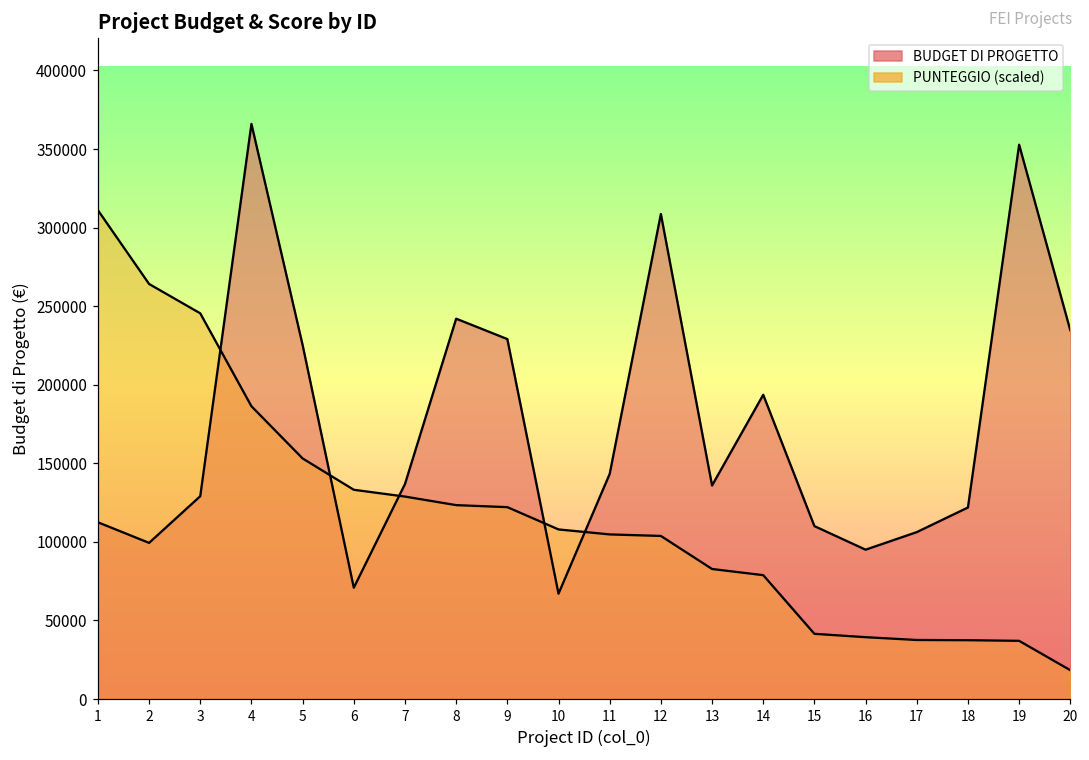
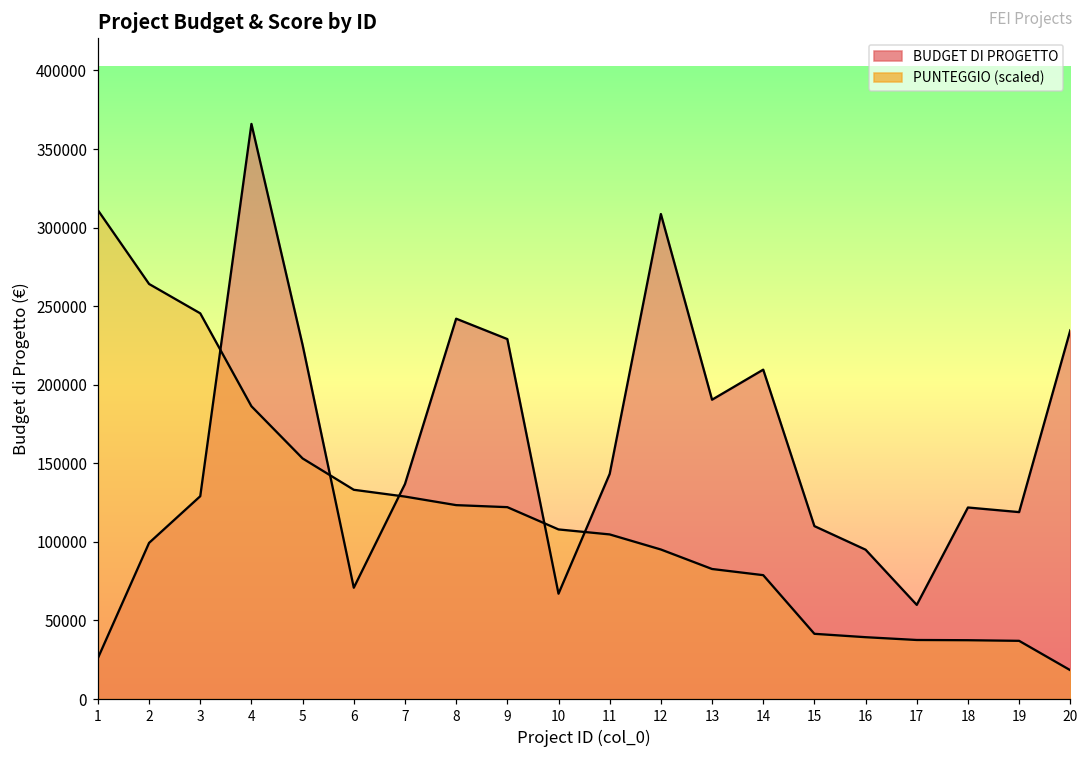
BUDGET DI PROGETTO, 1: 112000 -> 26000
PUNTEGGIO (scaled), 12: 104000 -> 95000
BUDGET DI PROGETTO, 13: 136000 -> 190000
BUDGET DI PROGETTO, 14: 194000 -> 210000
BUDGET DI PROGETTO, 17: 106000 -> 60000
BUDGET DI PROGETTO, 19: 353000 -> 119000
